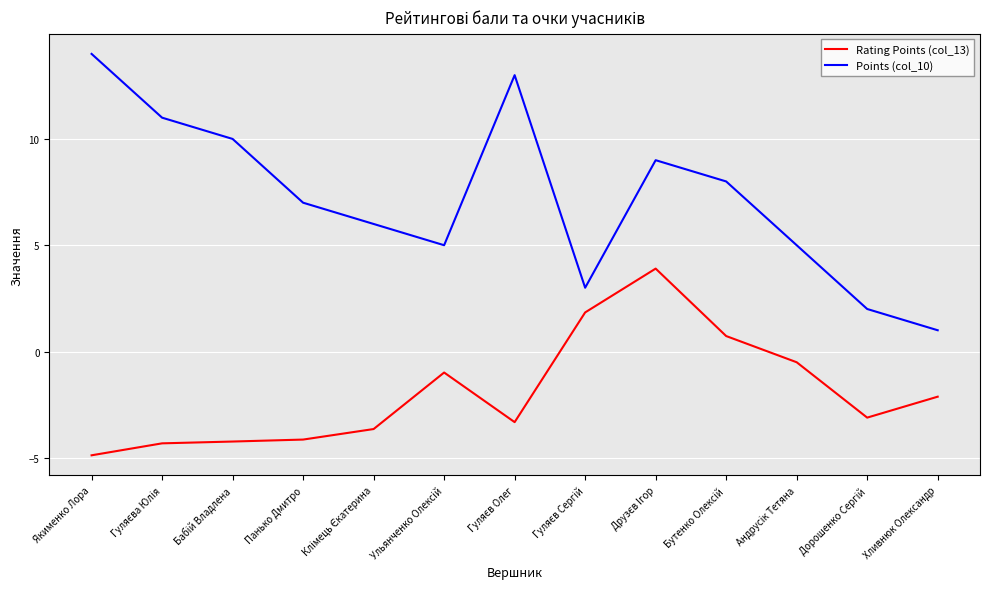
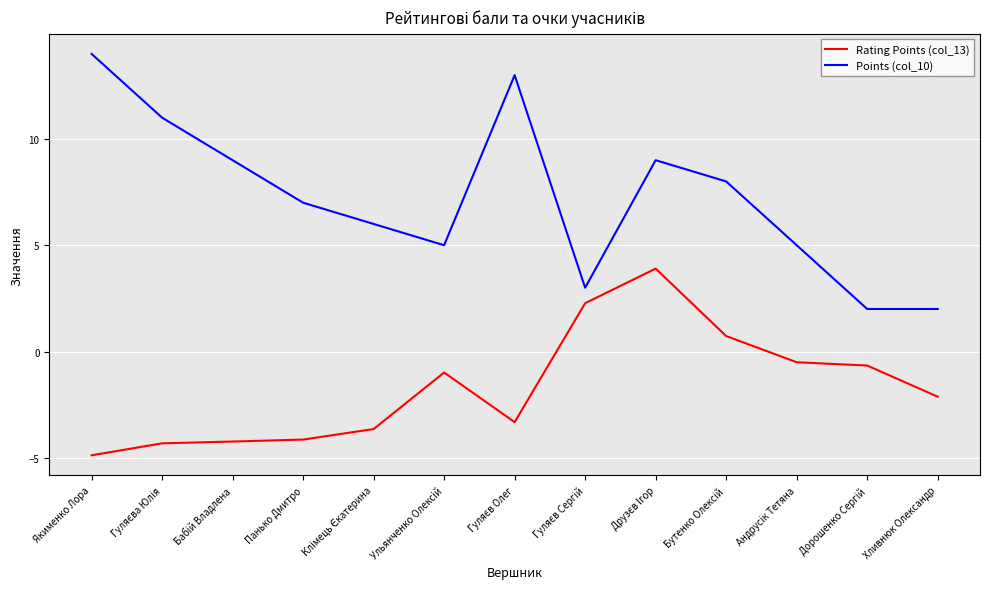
Points (col_10), Бабій Владлена: 10 -> 9
Rating Points (col_13), Гуляєв Сергій: 1.8 -> 2.3
Rating Points (col_13), Дорошенко Сергій: -3.1 -> -0.7
Points (col_10), Хливнюк Олександр: 1 -> 2
